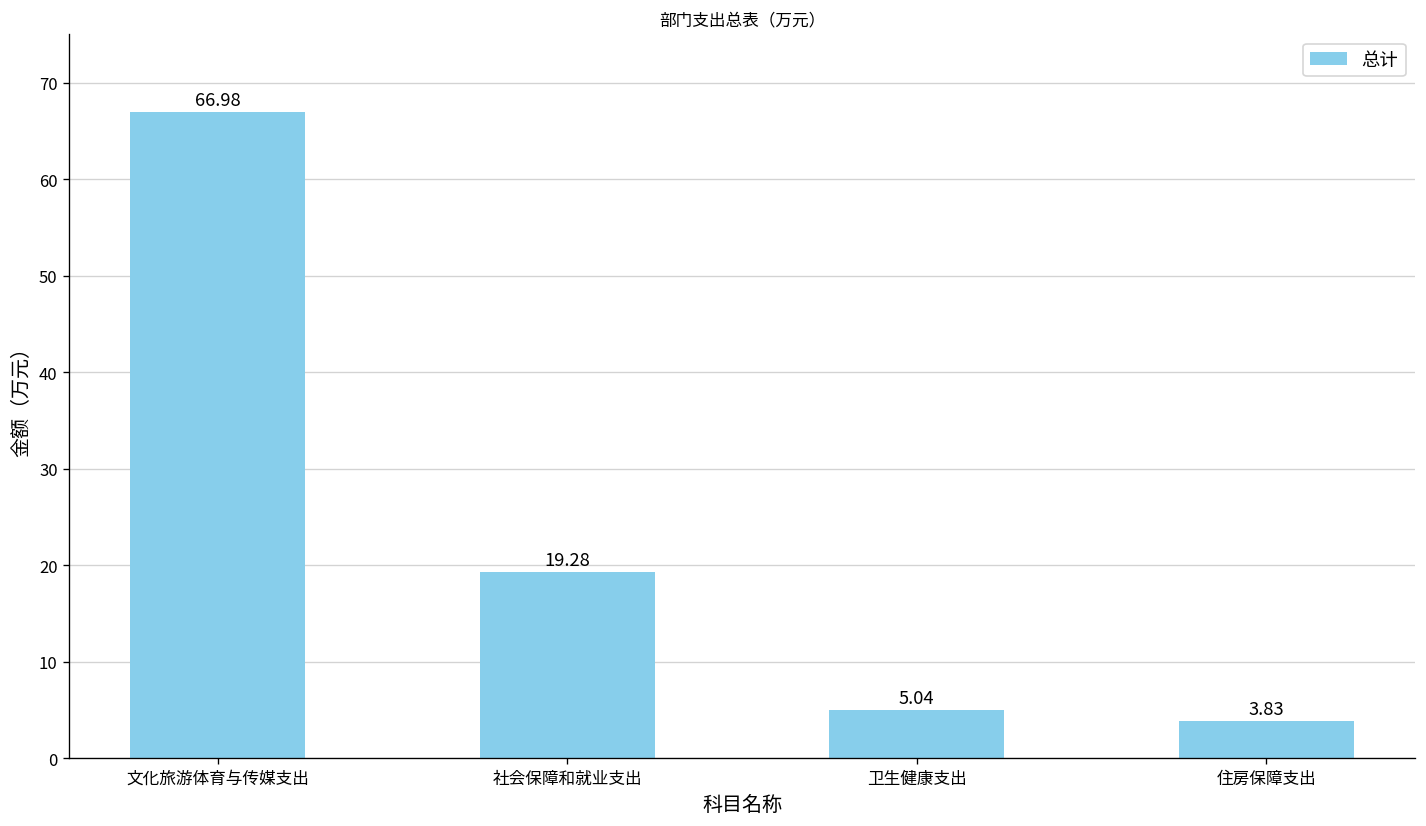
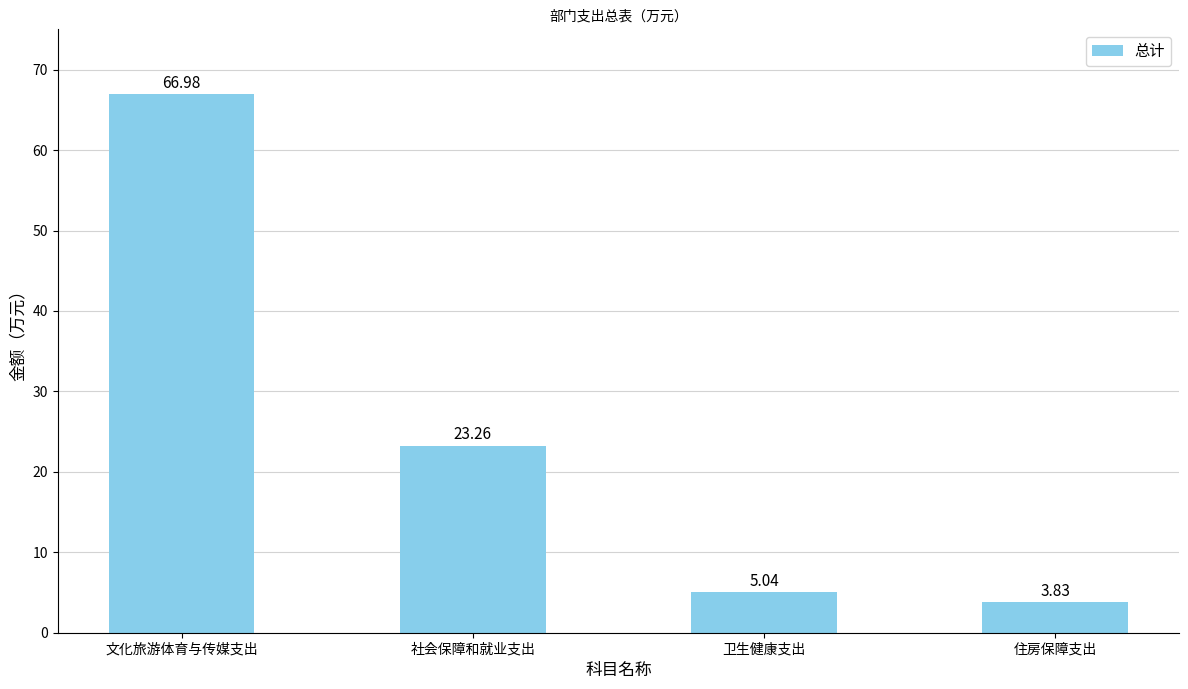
社会保障和就业支出: 19.28 -> 23.26
